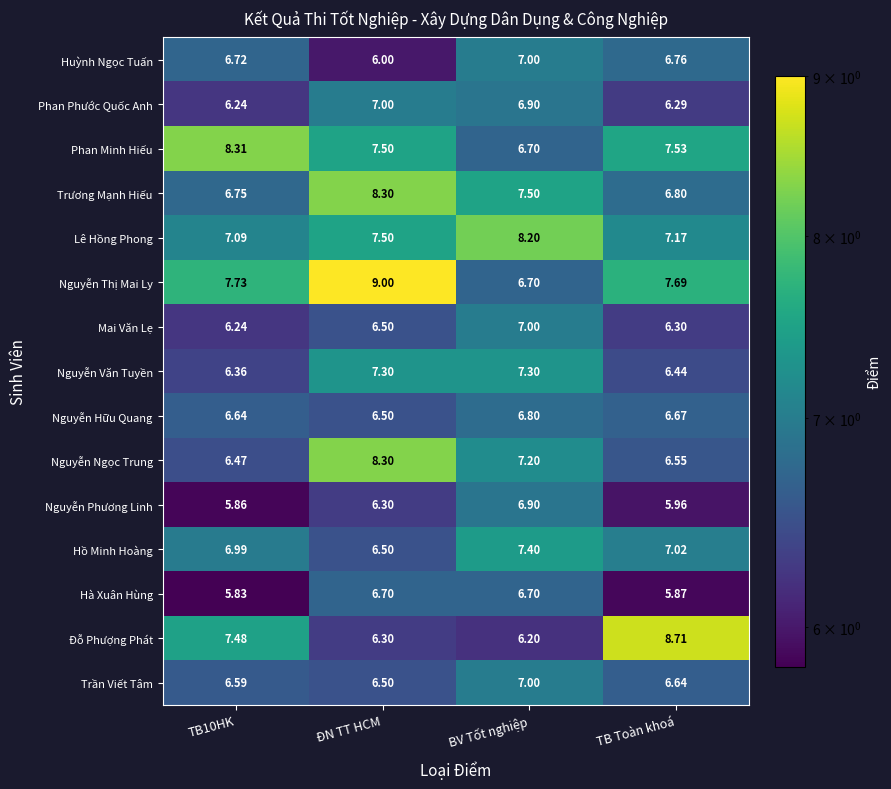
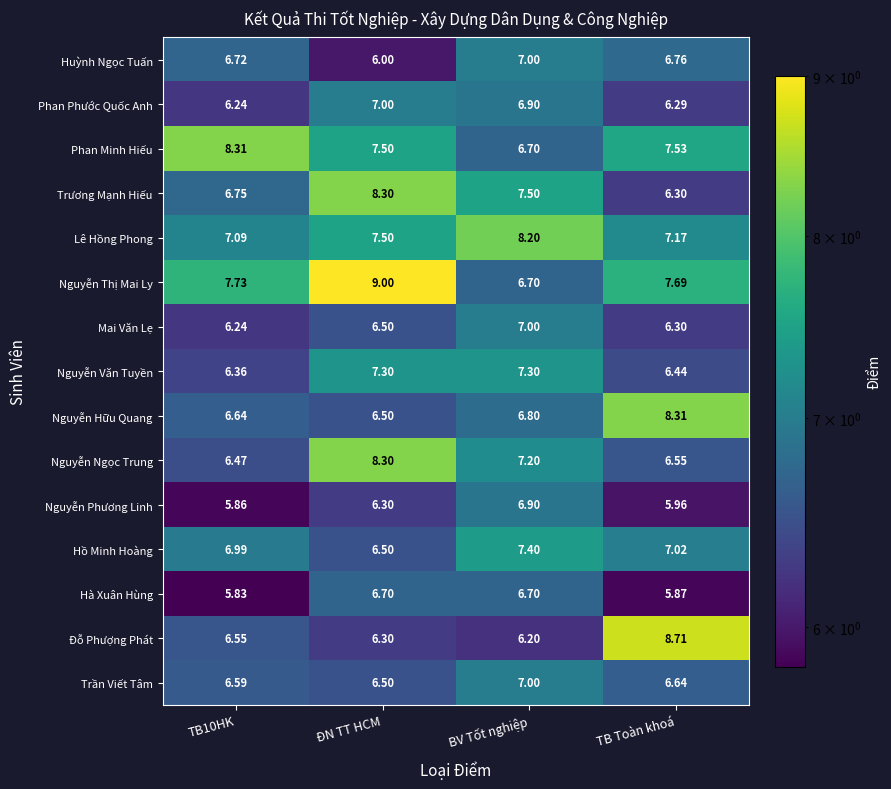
Trương Mạnh Hiếu, TB Toàn khoá: 6.80 -> 6.30
Nguyễn Hữu Quang, TB Toàn khoá: 6.67 -> 8.31
Đỗ Phượng Phát, TB10HK: 7.48 -> 6.55
